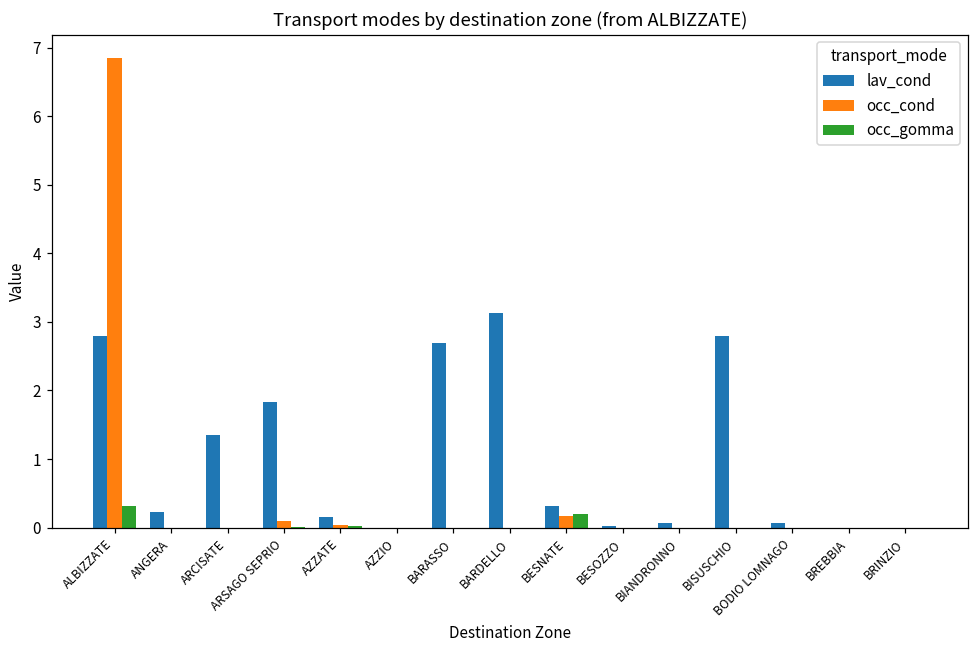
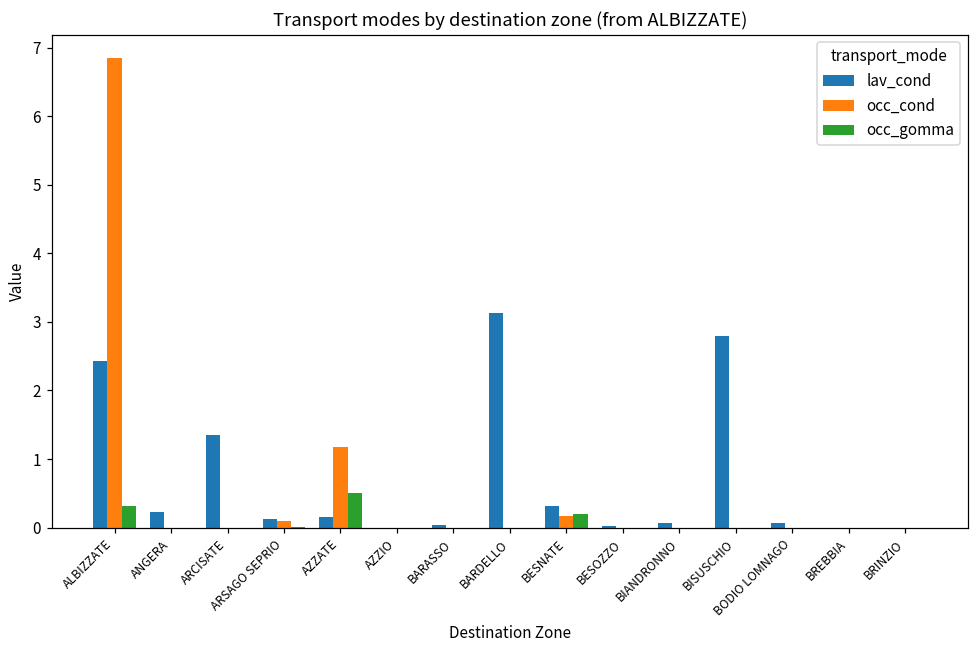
lav_cond, ALBIZZATE: 2.8 -> 2.4
lav_cond, ARSAGO SEPRIO: 1.8 -> 0.1
occ_cond, AZZATE: 0.0 -> 1.2
occ_gomma, AZZATE: 0.0 -> 0.5
lav_cond, BARASSO: 2.7 -> 0.0
